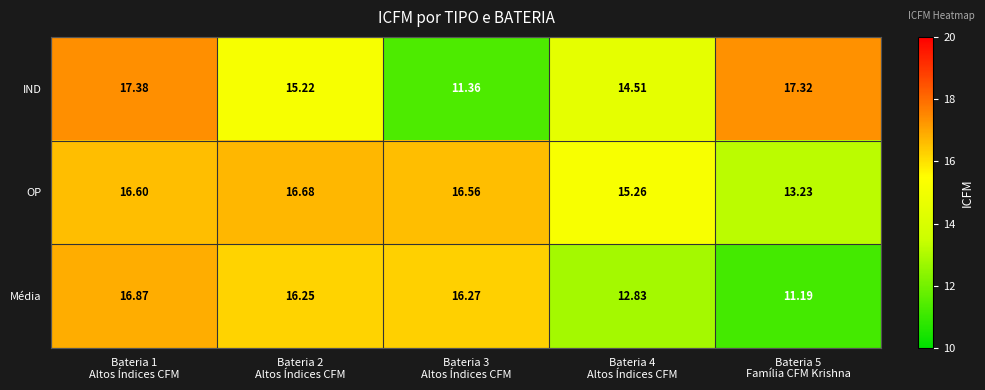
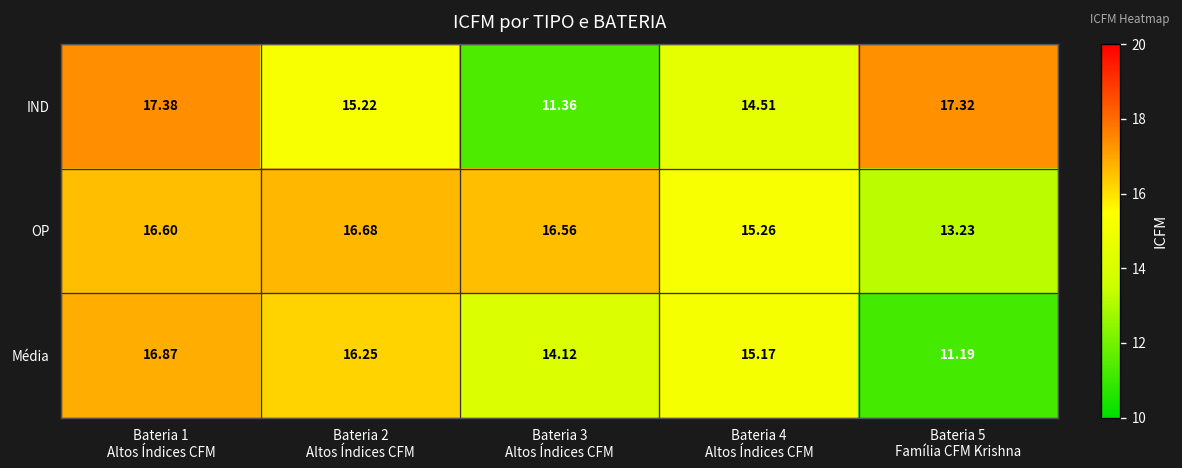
Média, Bateria 3 Altos Índices CFM: 16.27 -> 14.12
Média, Bateria 4 Altos Índices CFM: 12.83 -> 15.17
